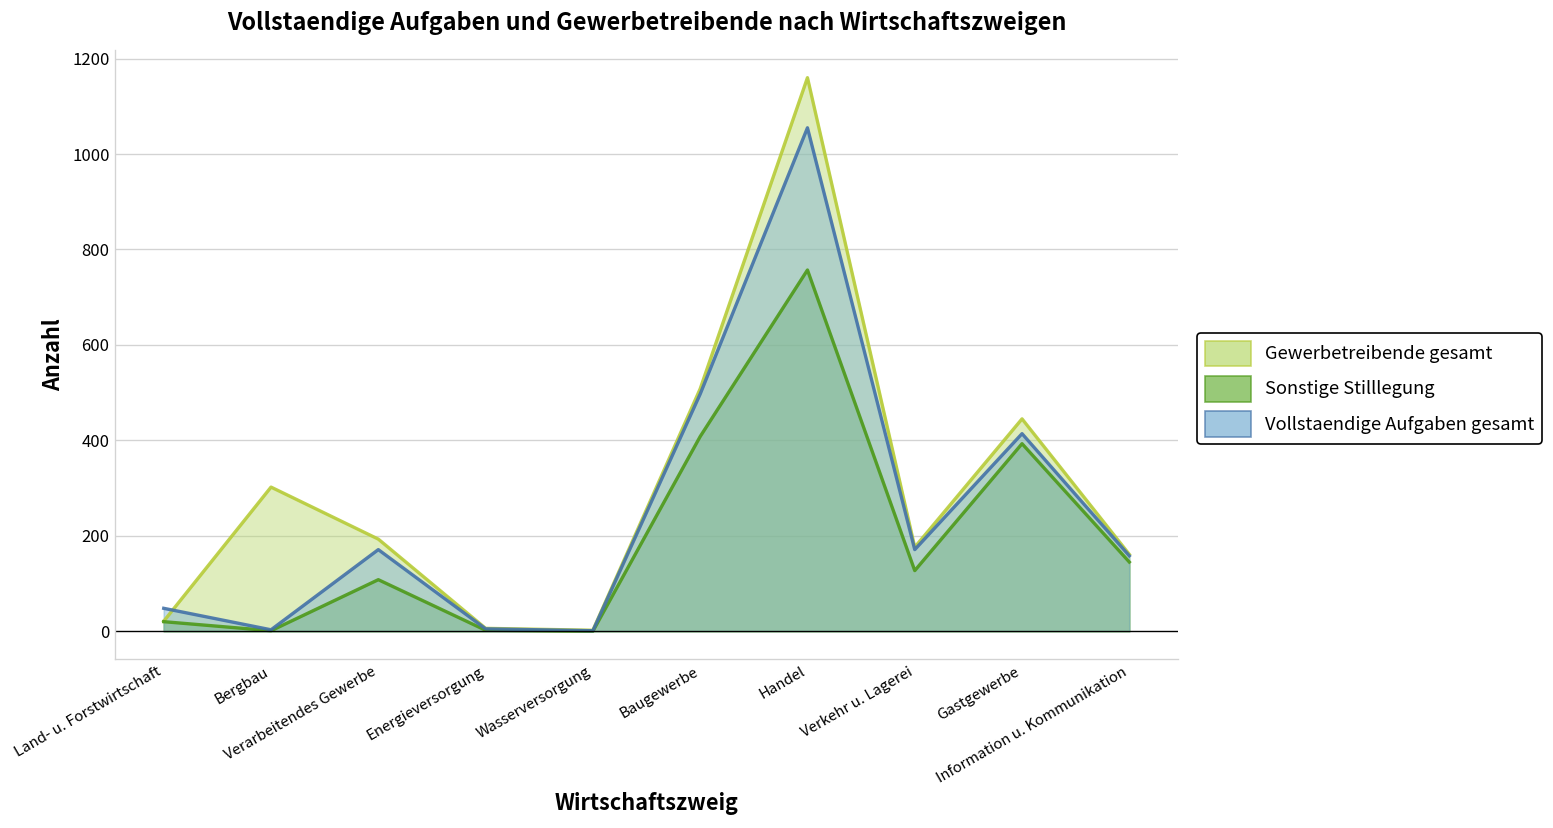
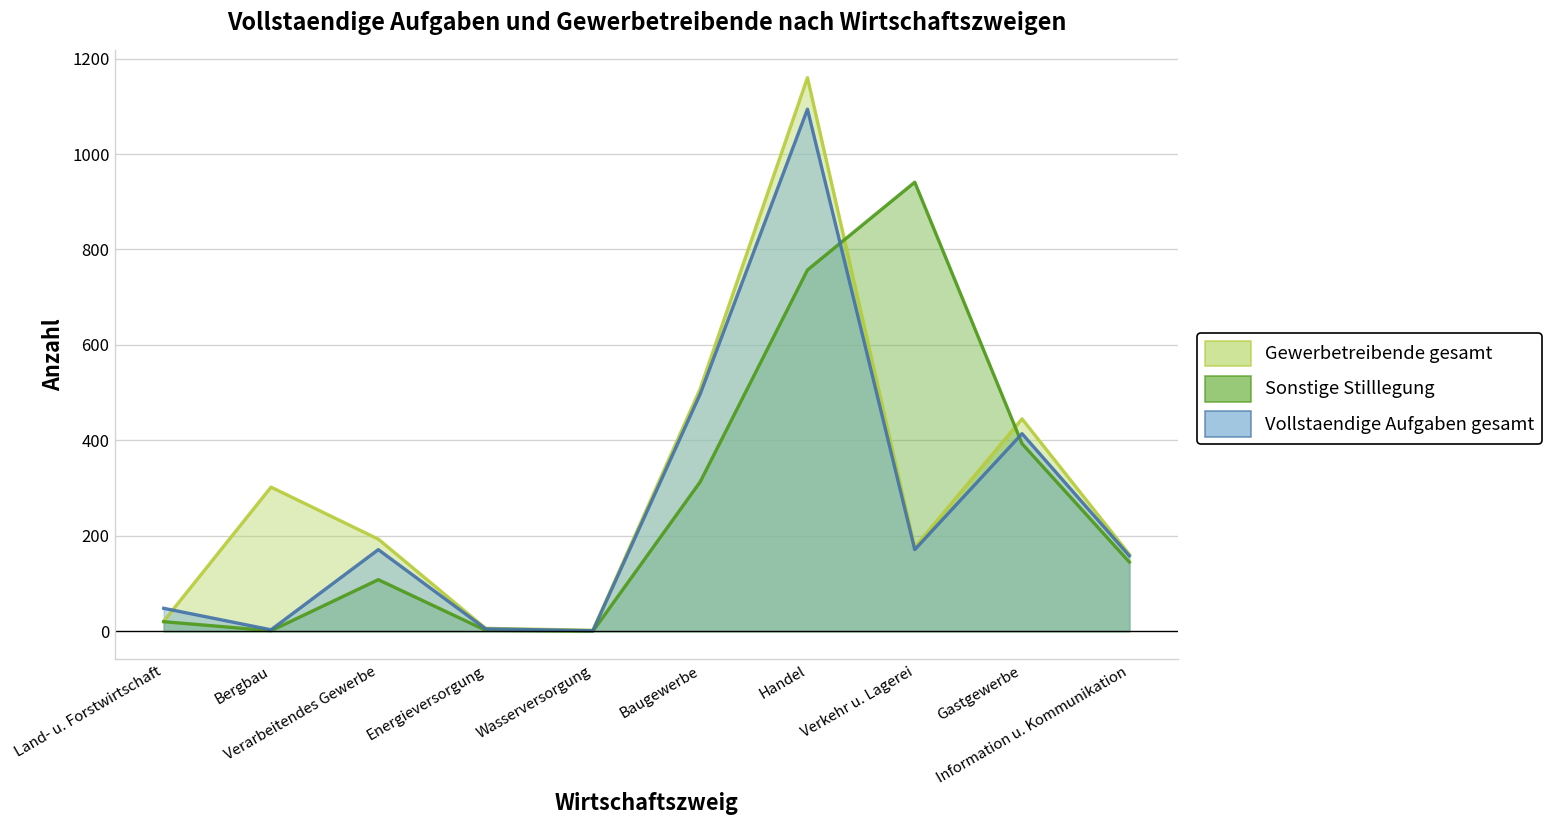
Sonstige Stilllegung, Baugewerbe: 410 -> 310
Vollstaendige Aufgaben gesamt, Handel: 1060 -> 1090
Sonstige Stilllegung, Verkehr u. Lagerei: 130 -> 940
